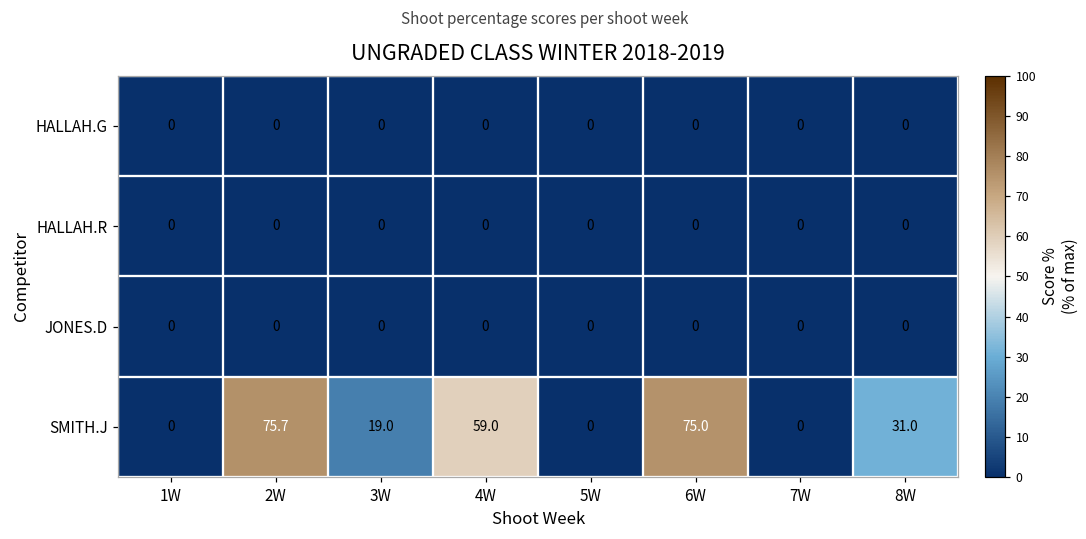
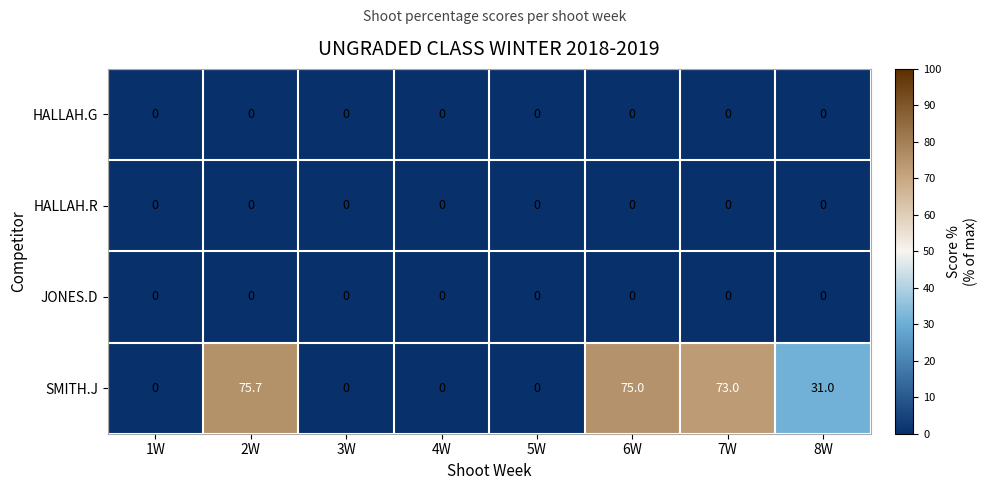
SMITH.J, 3W: 19.0 -> 0
SMITH.J, 4W: 59.0 -> 0
SMITH.J, 7W: 0 -> 73.0
